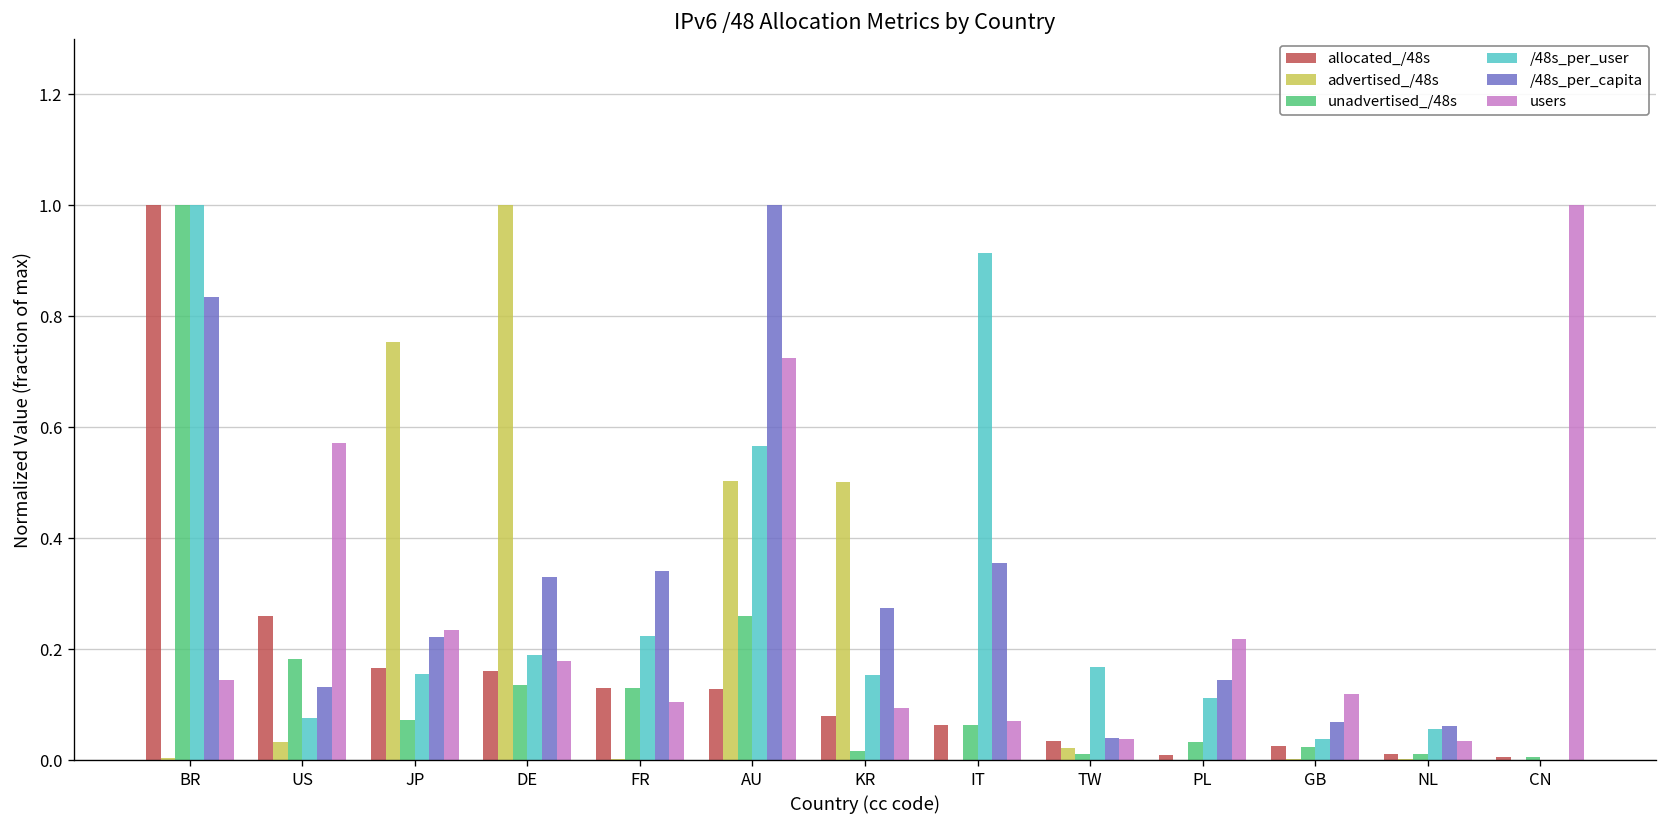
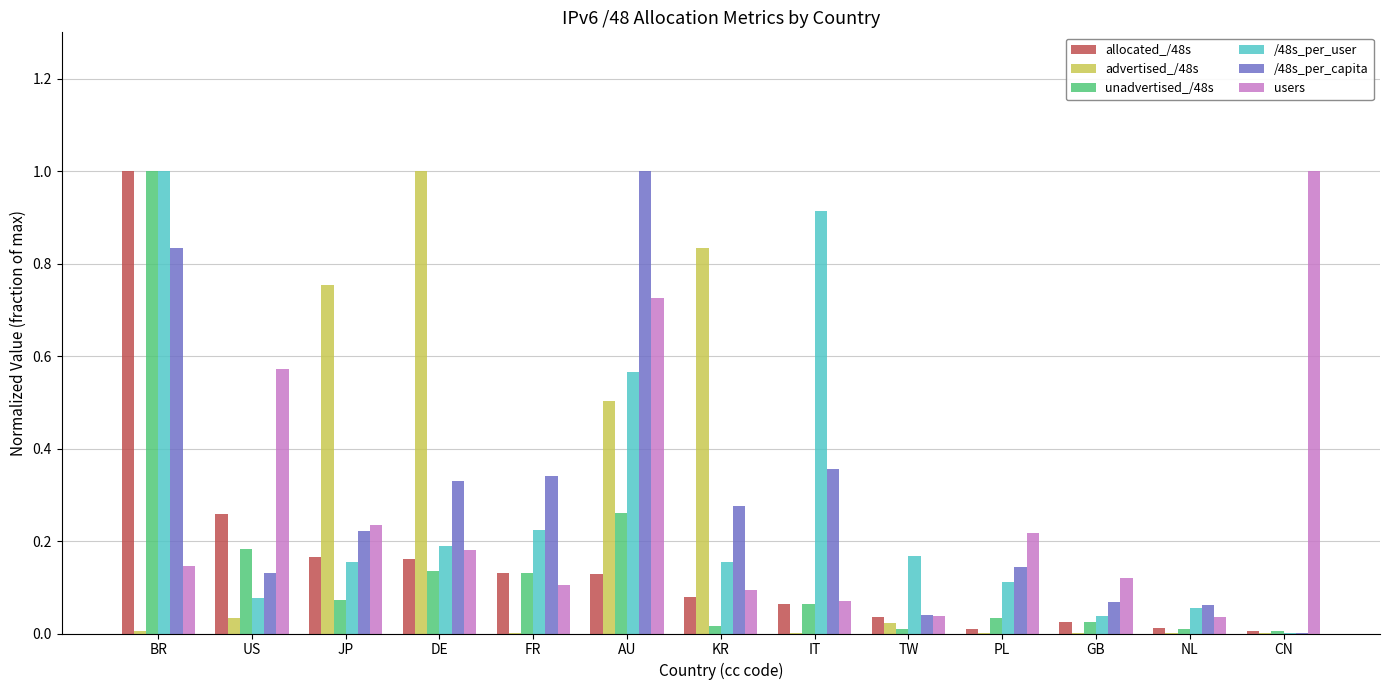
advertised_/48s, KR: 0.50 -> 0.83
